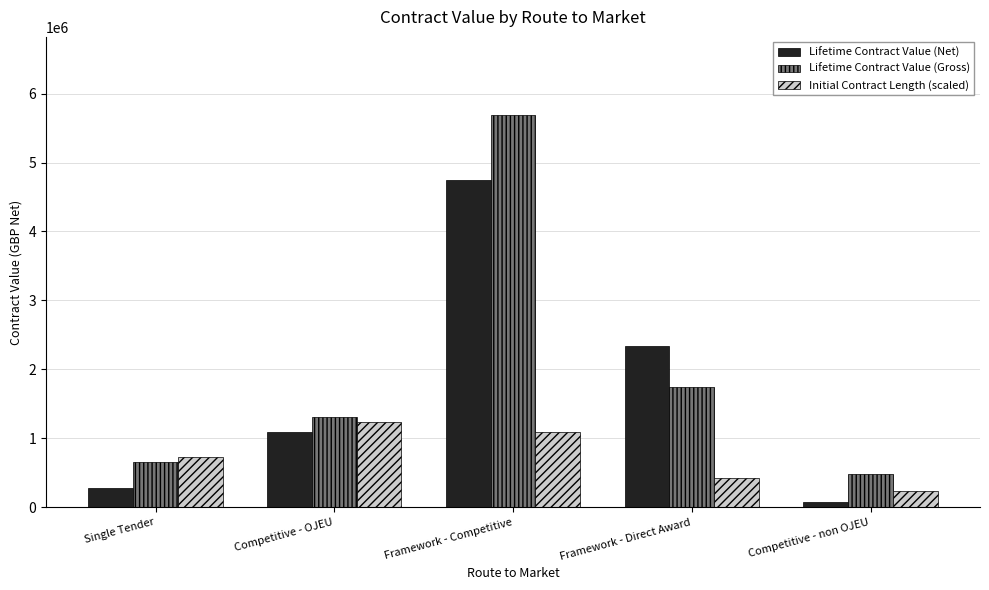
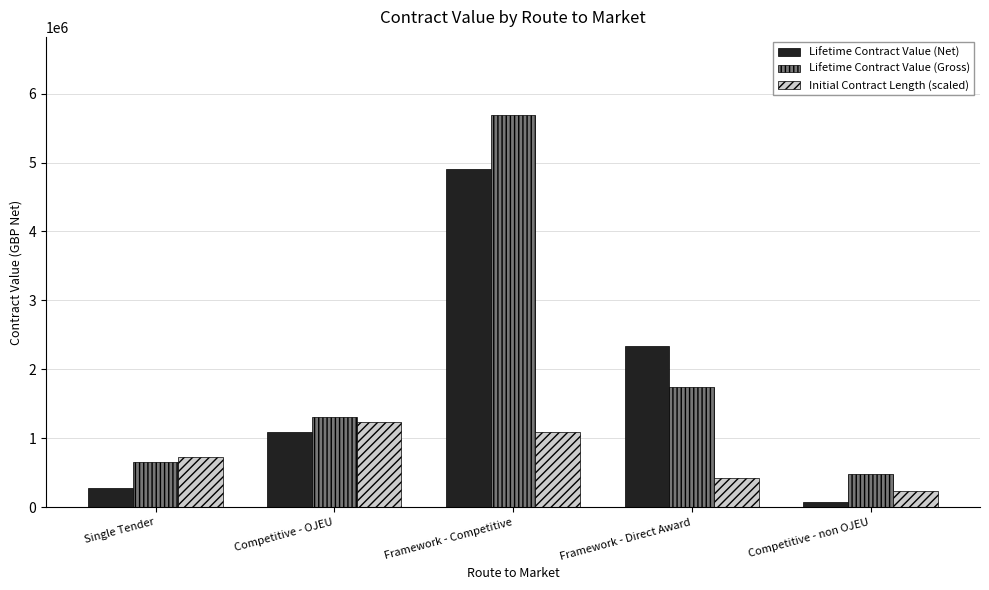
Lifetime Contract Value (Net), Framework - Competitive: 4700000 -> 4900000
